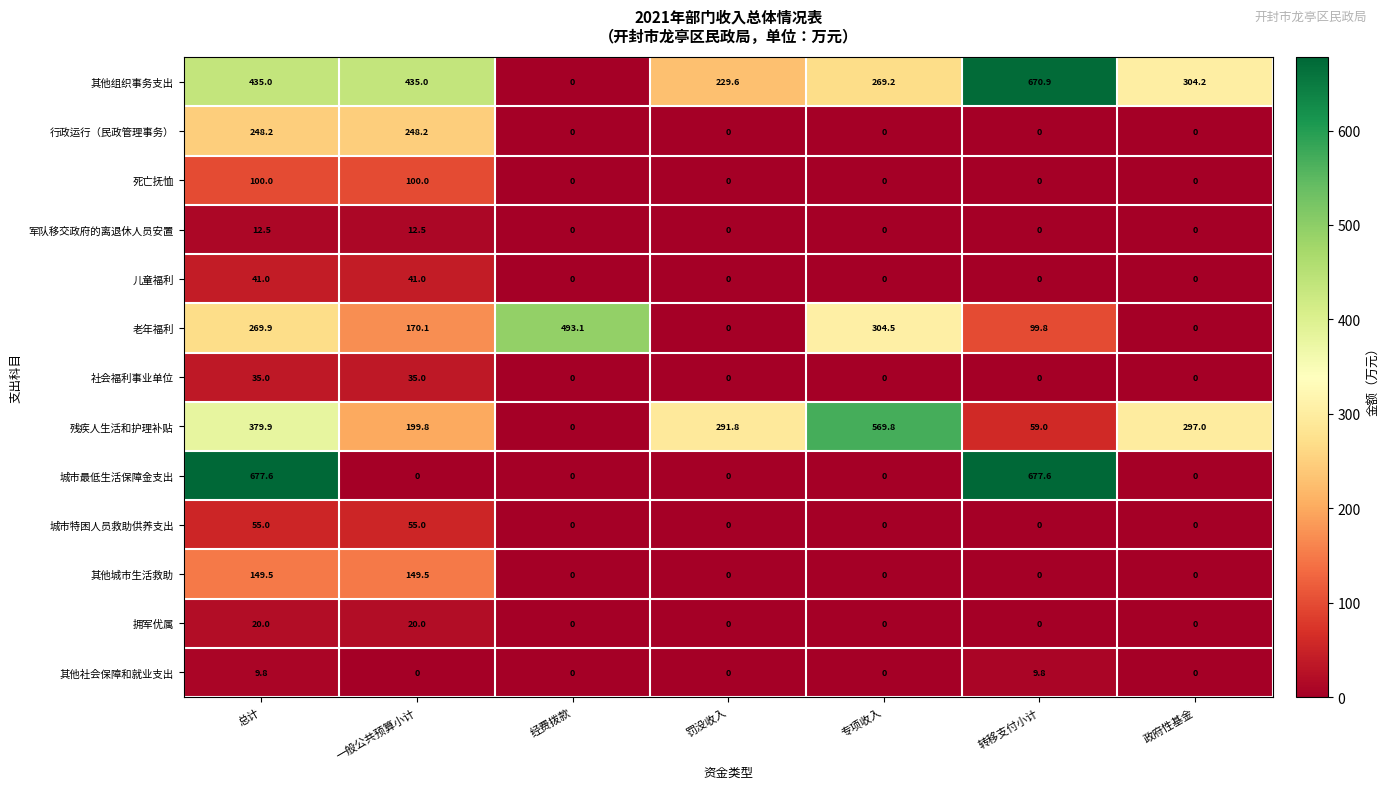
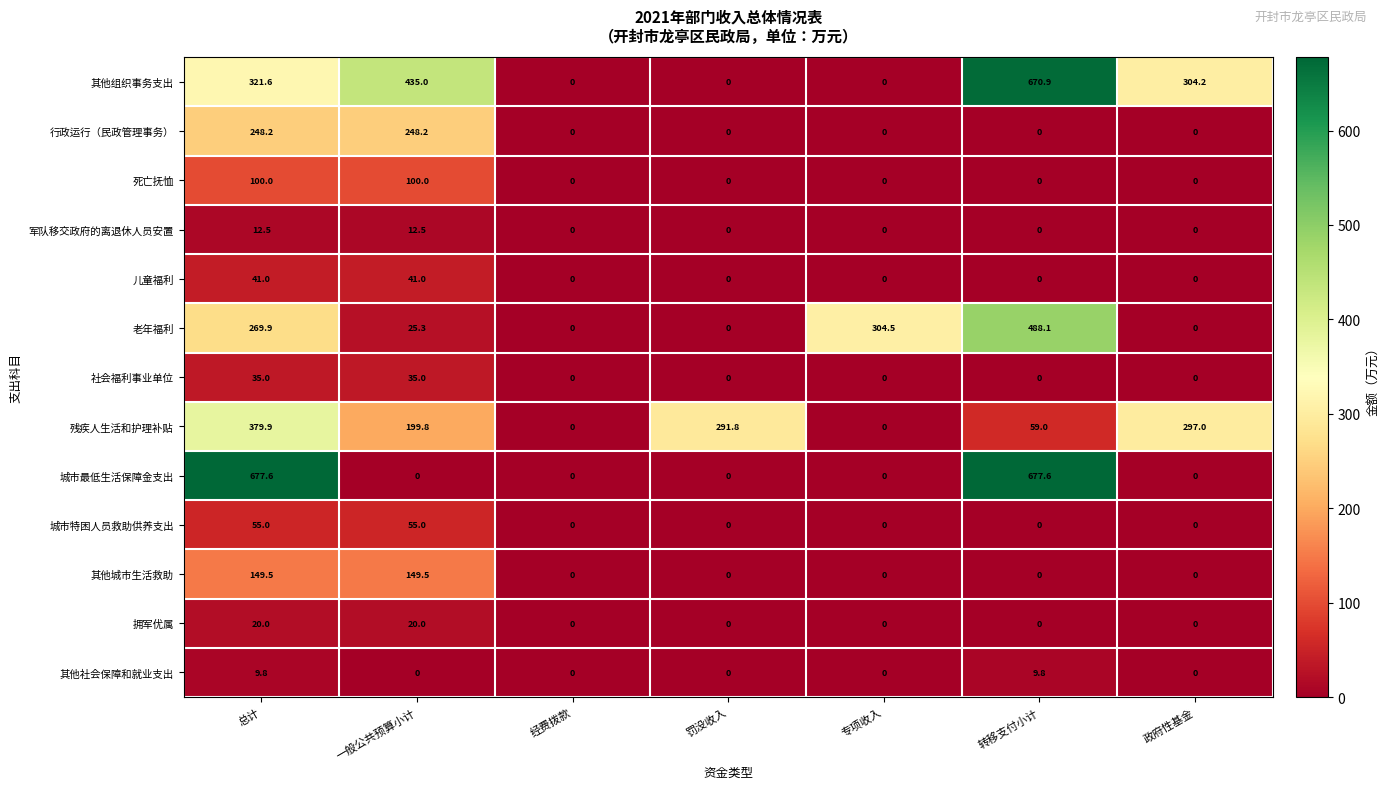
其他组织事务支出, 总计: 435.0 -> 321.6
其他组织事务支出, 罚没收入: 229.6 -> 0
其他组织事务支出, 专项收入: 269.2 -> 0
老年福利, 一般公共预算小计: 170.1 -> 25.3
老年福利, 经费拨款: 493.1 -> 0
老年福利, 转移支付小计: 99.8 -> 488.1
残疾人生活和护理补贴, 专项收入: 569.8 -> 0
